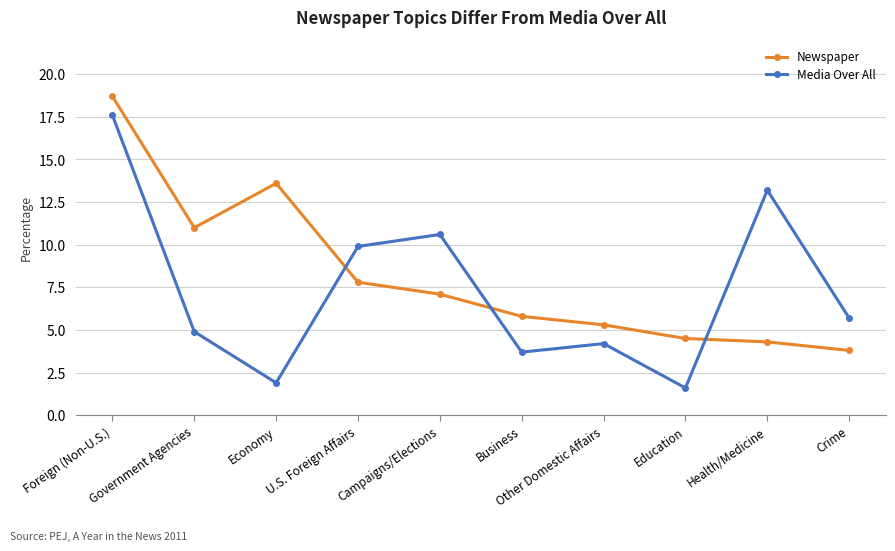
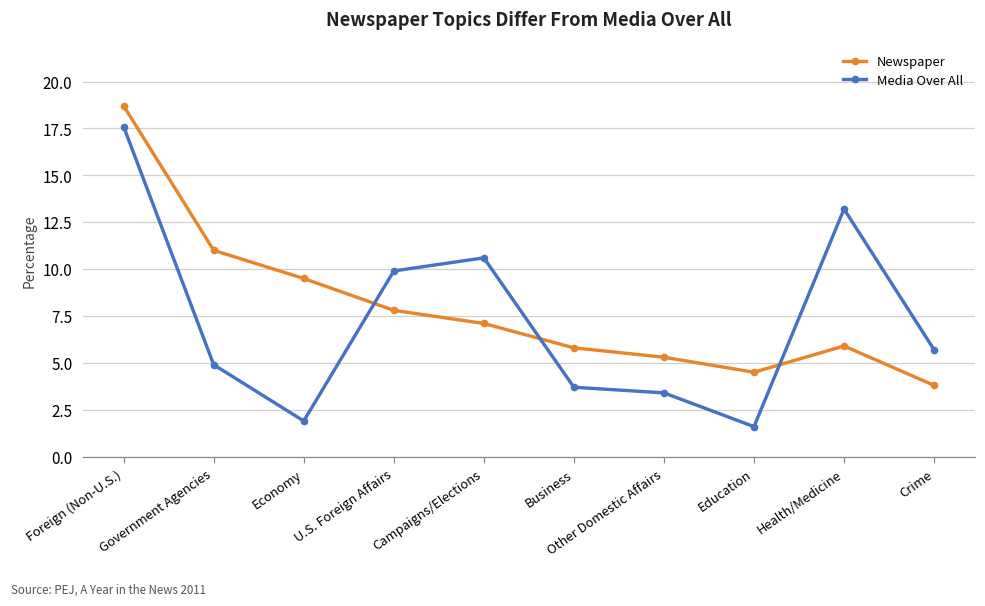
Newspaper, Economy: 13.6 -> 9.5
Media Over All, Other Domestic Affairs: 4.2 -> 3.4
Newspaper, Health/Medicine: 4.3 -> 5.9
